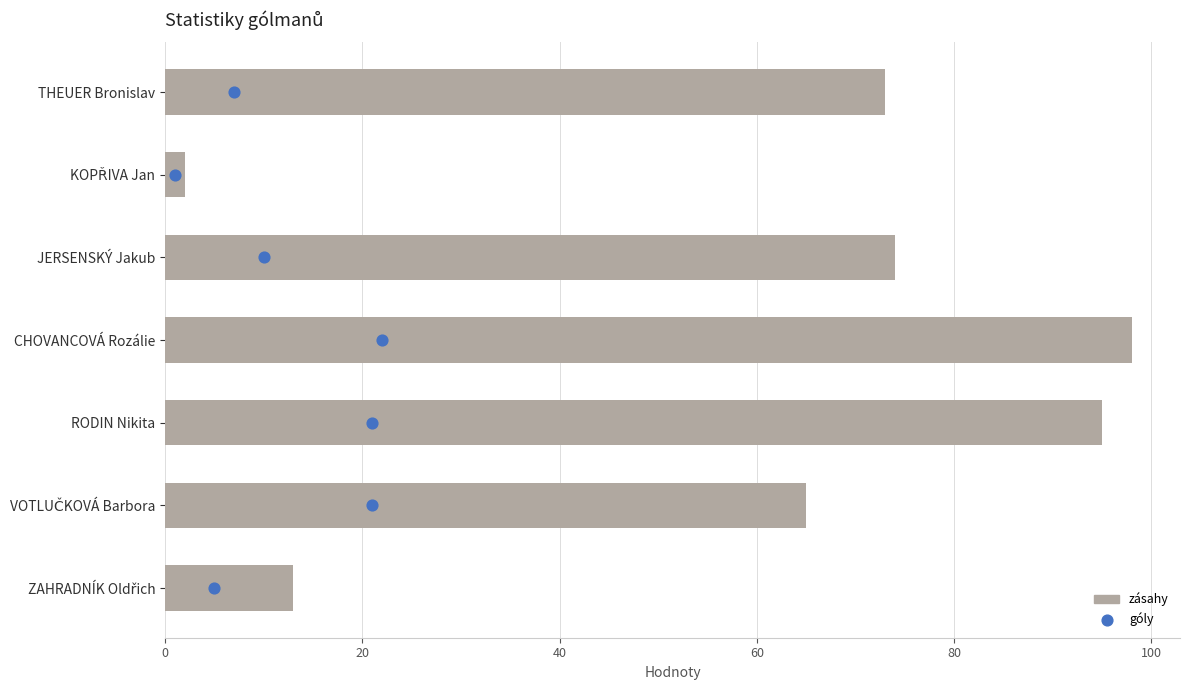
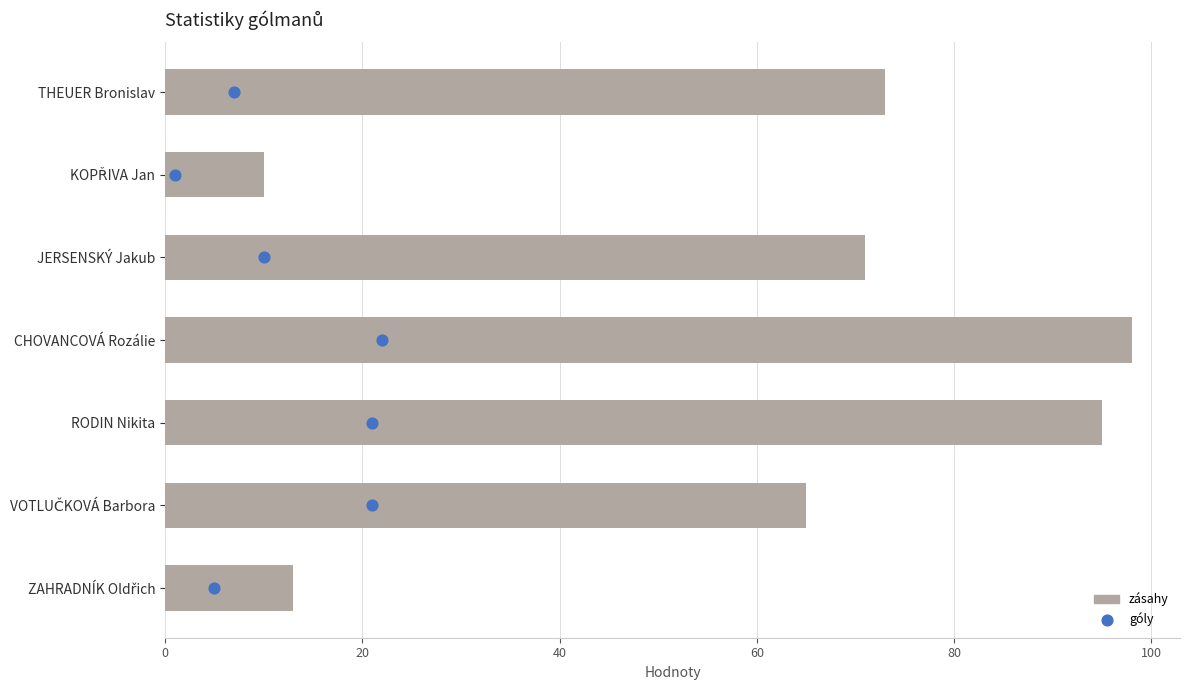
zásahy, KOPŘIVA Jan: 2 -> 10
zásahy, JERSENSKÝ Jakub: 74 -> 71
